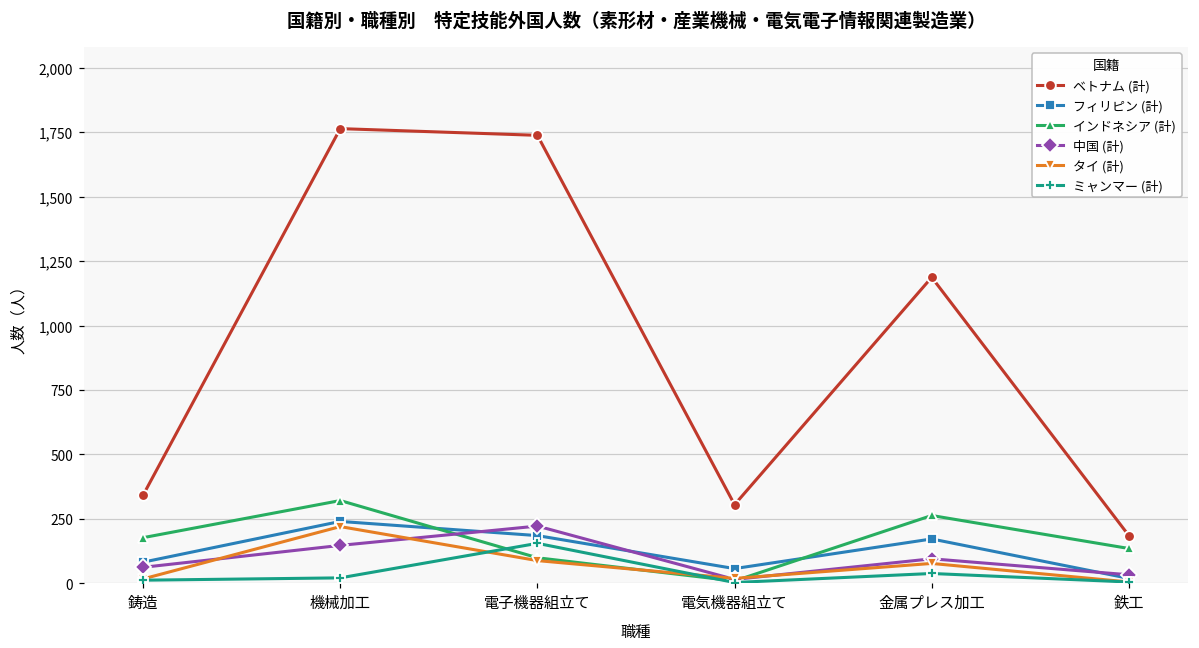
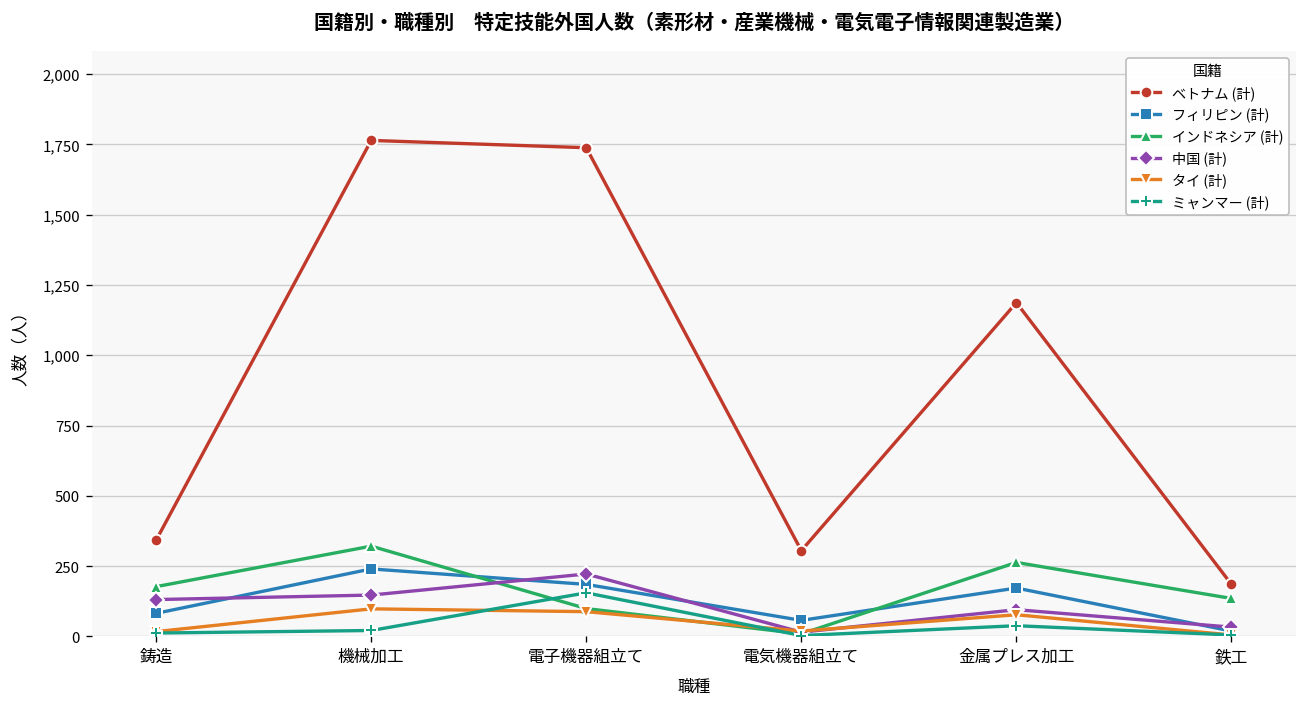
中国 (計), 鋳造: 60 -> 130
タイ (計), 機械加工: 220 -> 100
